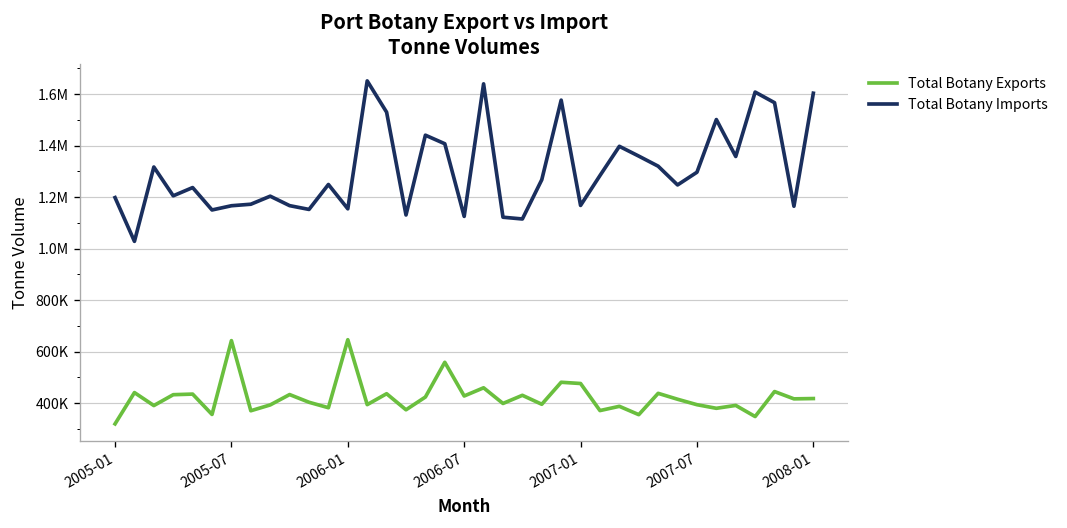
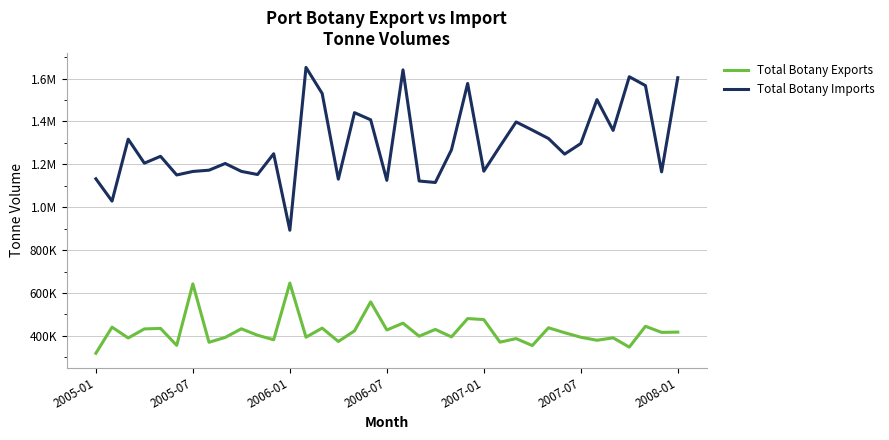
Total Botany Imports, 2005-01: 1200000 -> 1130000
Total Botany Imports, 2006-01: 1150000 -> 890000
